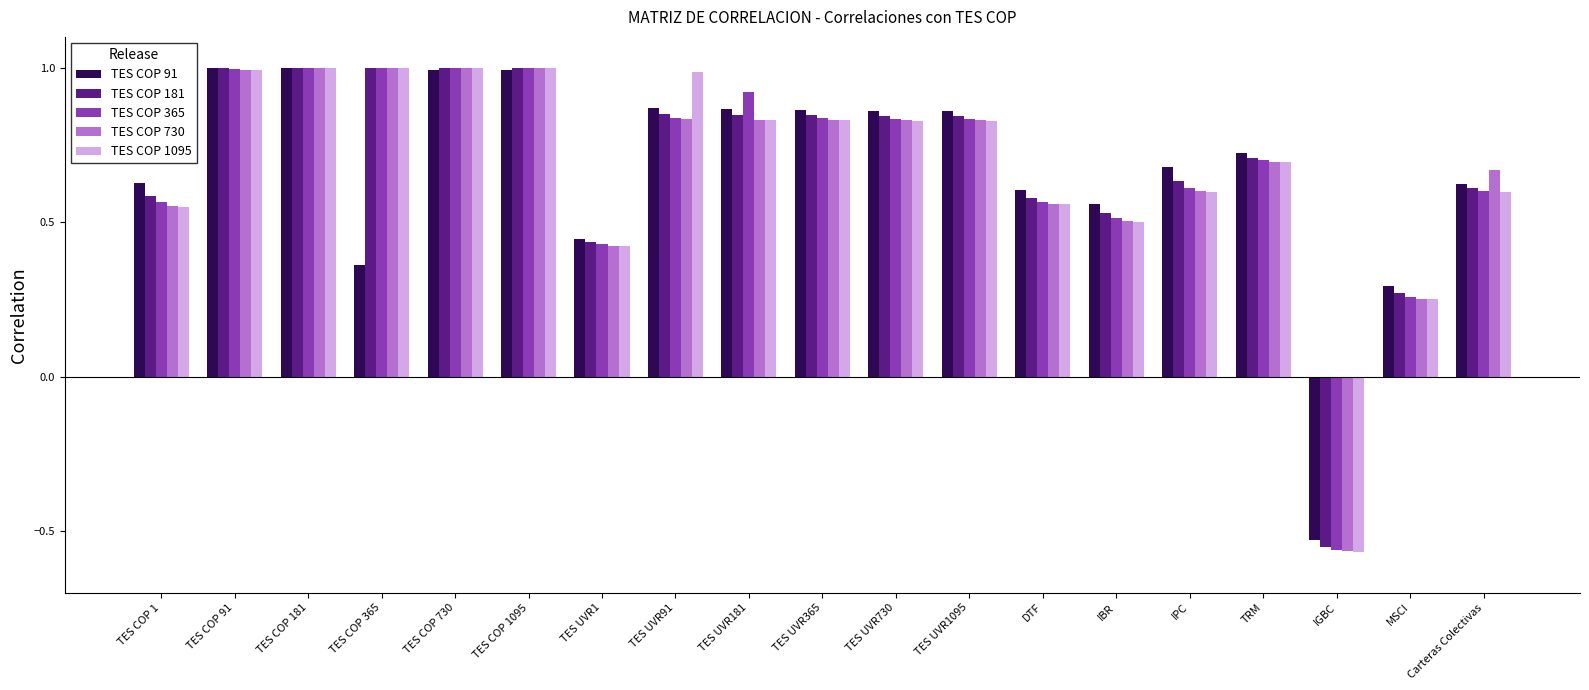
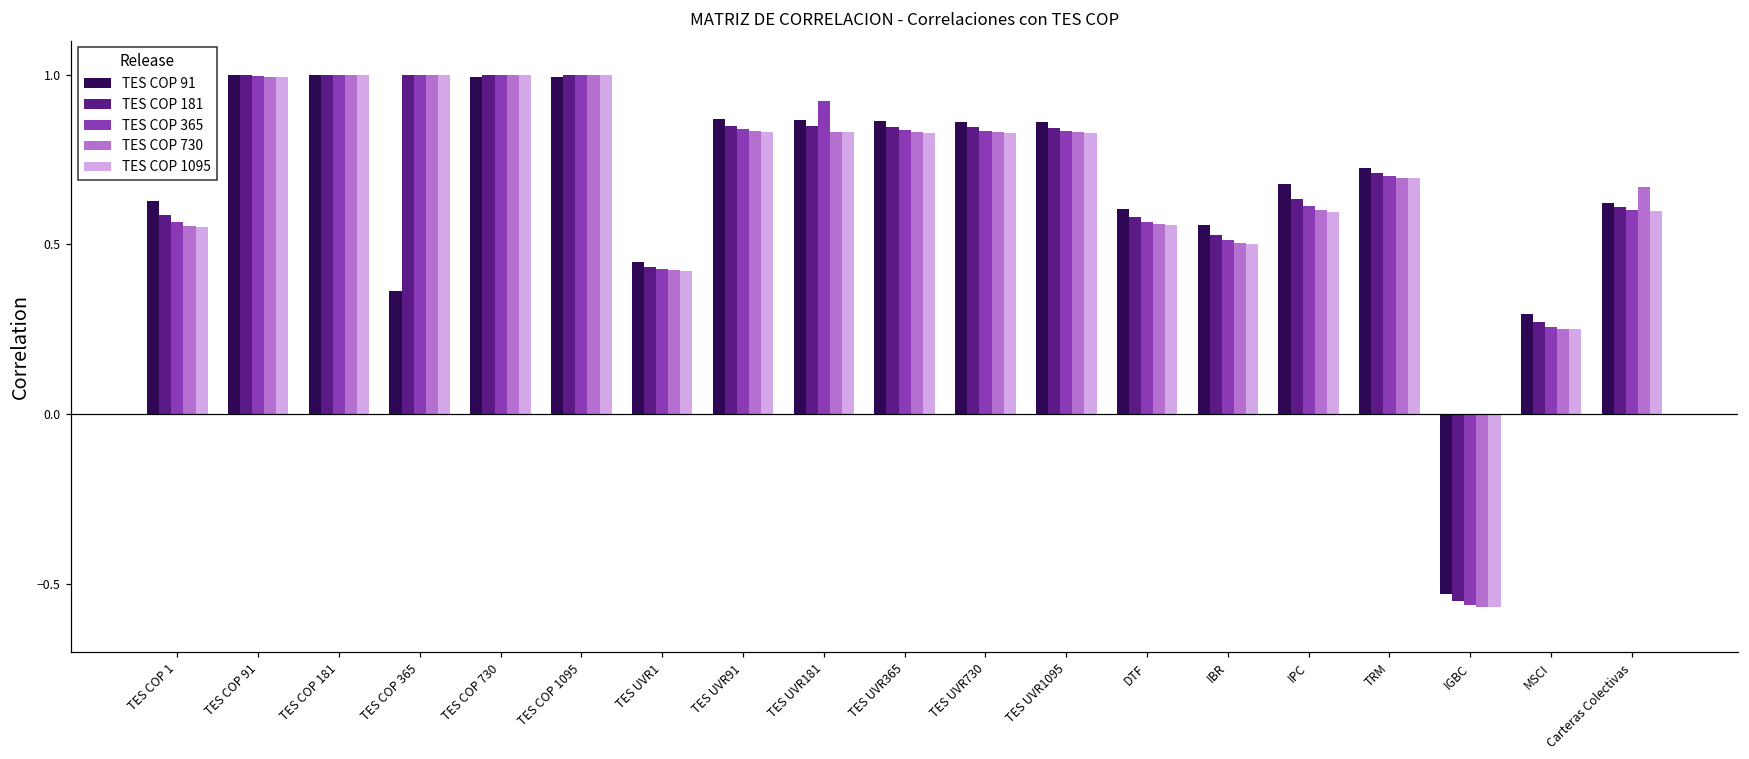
TES COP 1095, TES UVR91: 0.99 -> 0.83
